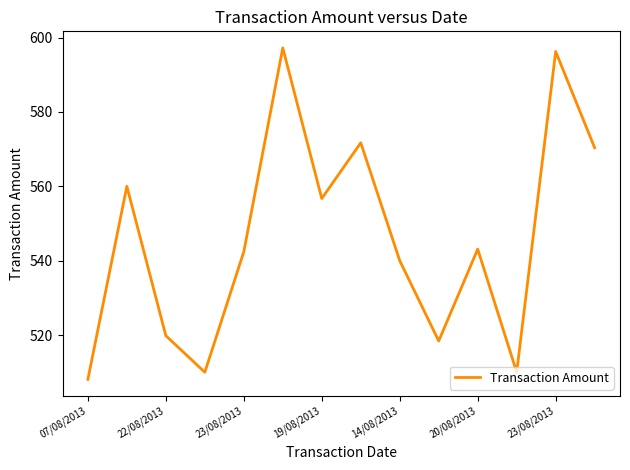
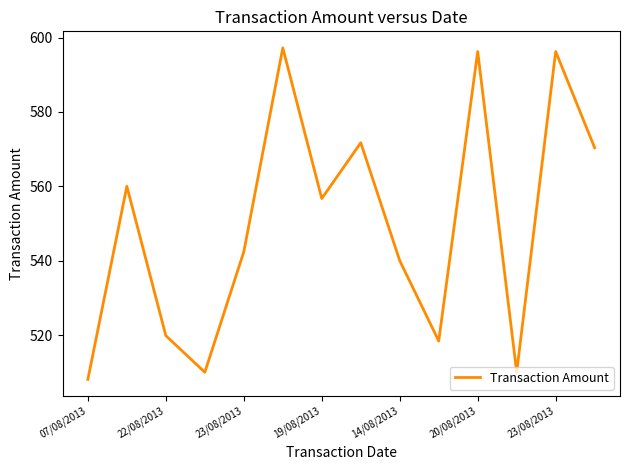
20/08/2013: 543 -> 596
